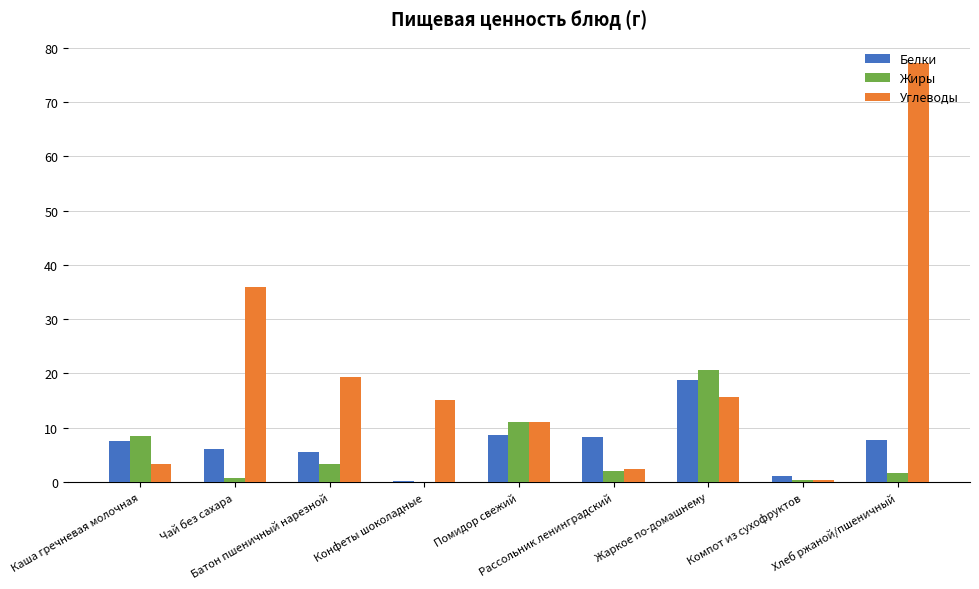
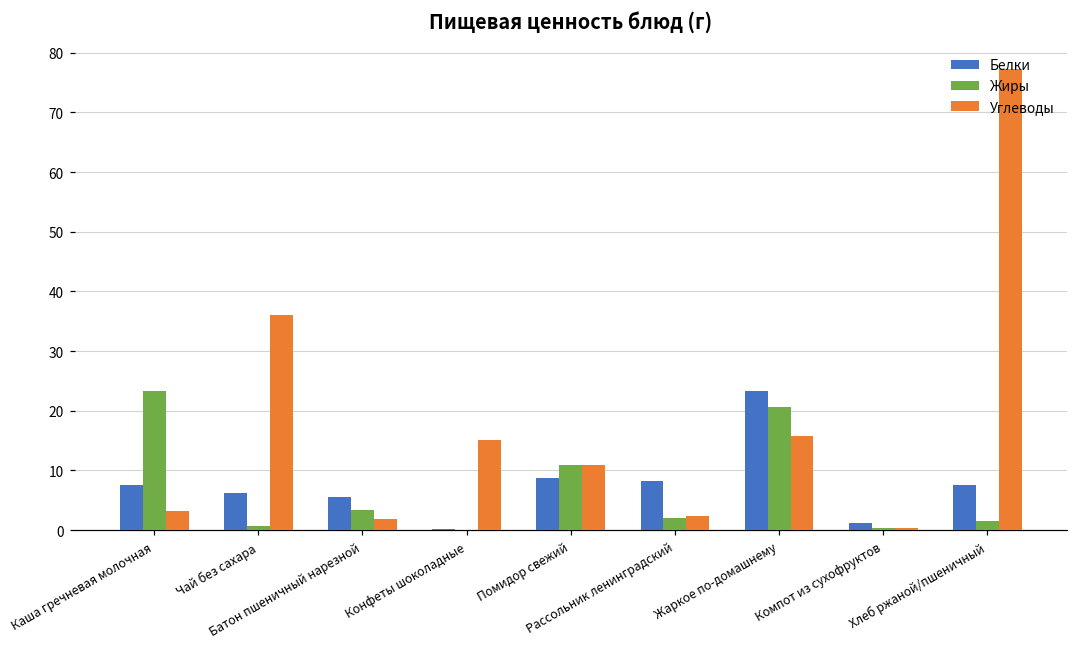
Жиры, Каша гречневая молочная: 9 -> 23
Углеводы, Батон пшеничный нарезной: 19 -> 2
Белки, Жаркое по-домашнему: 19 -> 23
